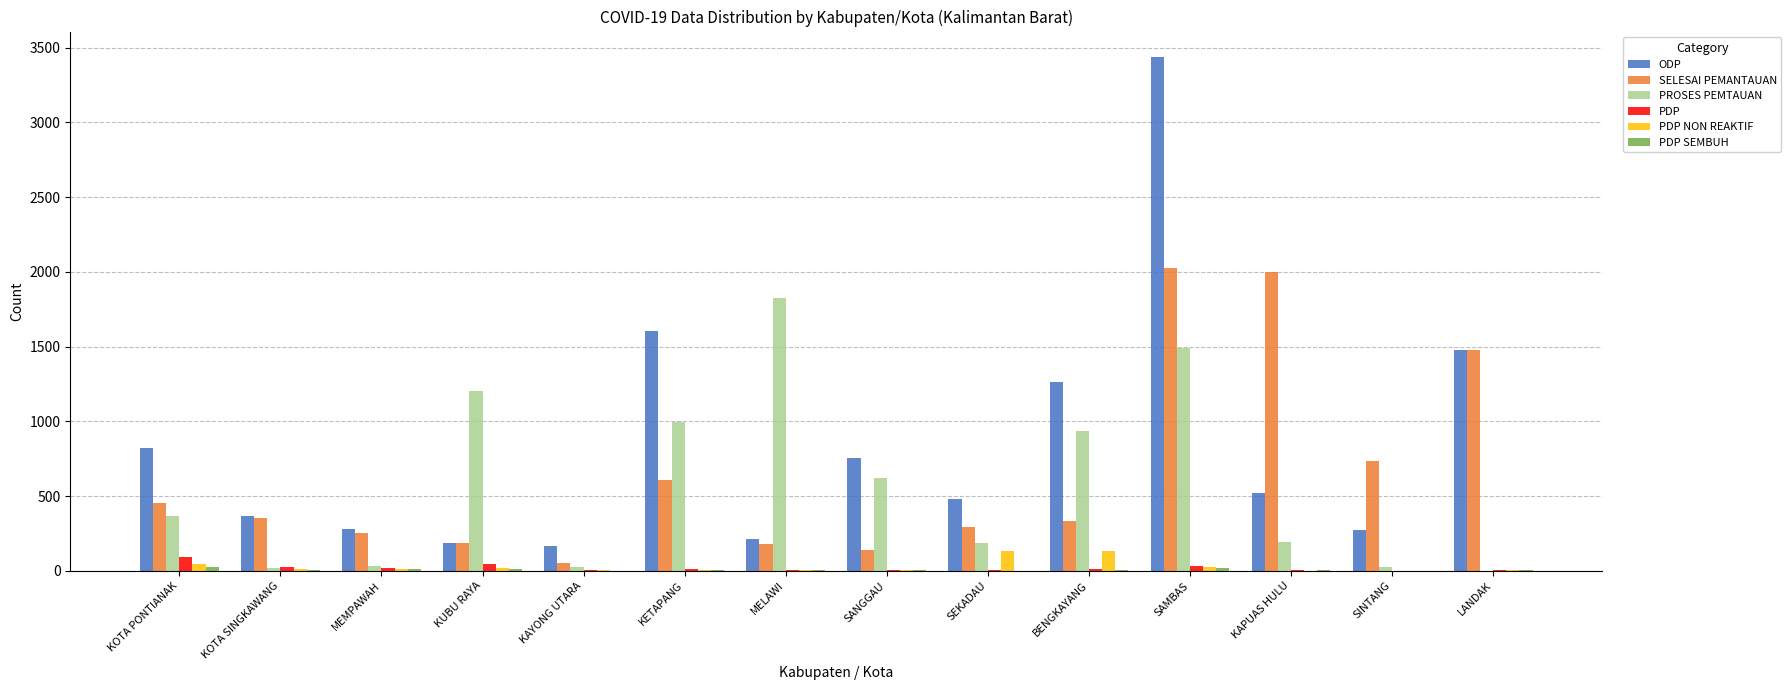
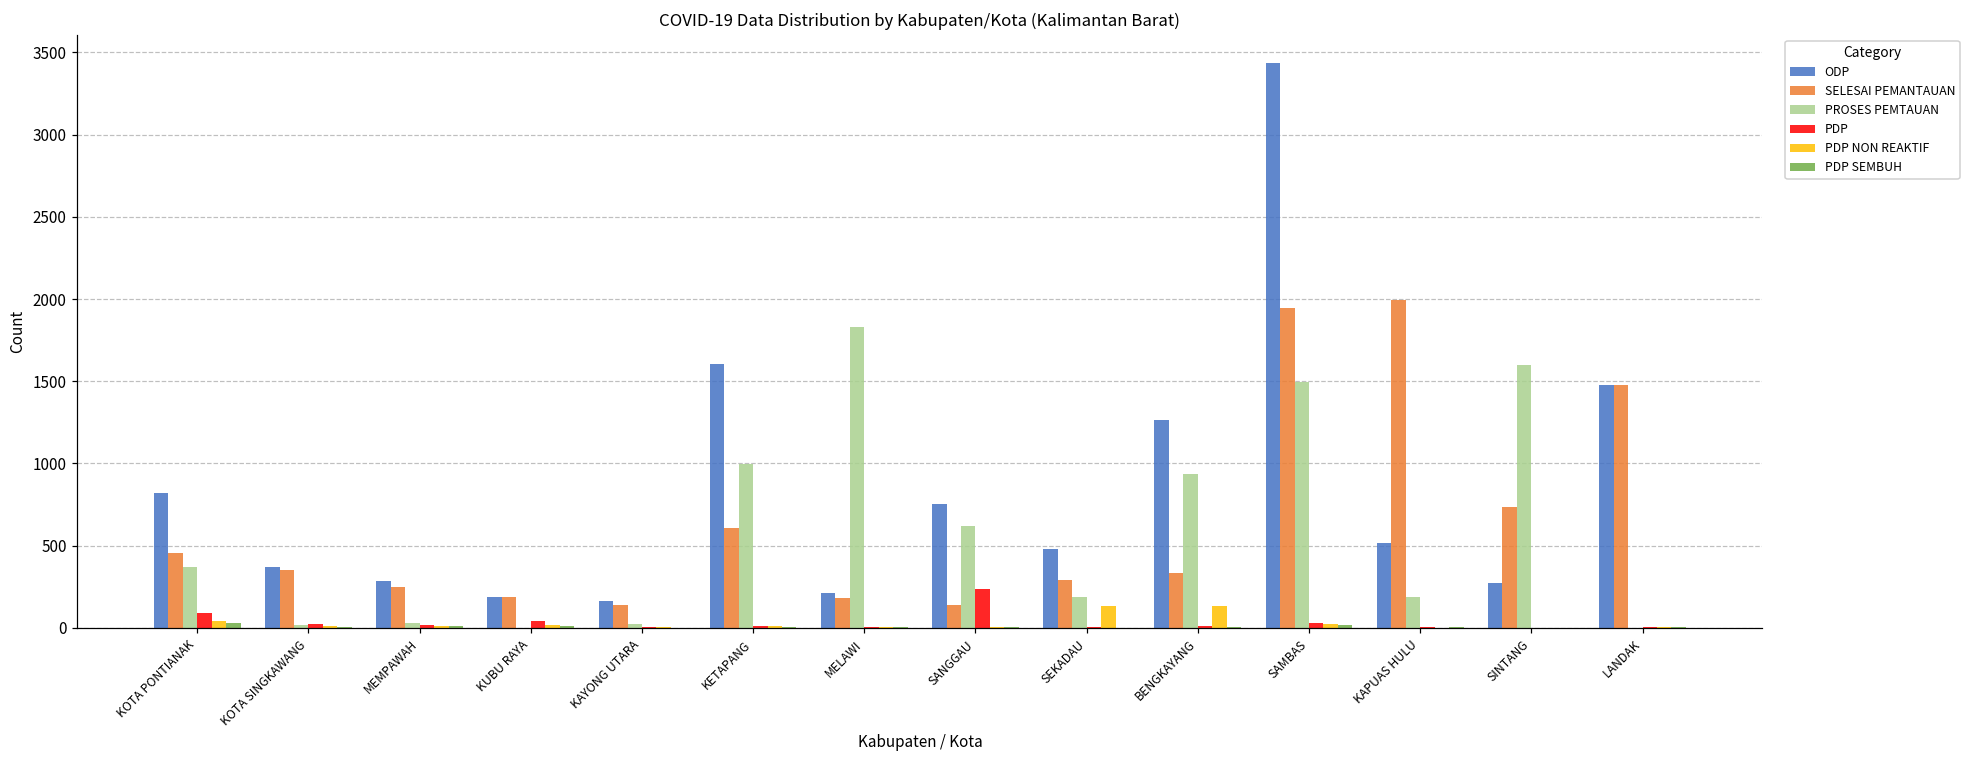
PROSES PEMTAUAN, KUBU RAYA: 1200 -> 0
SELESAI PEMANTAUAN, KAYONG UTARA: 50 -> 140
PDP, SANGGAU: 10 -> 240
SELESAI PEMANTAUAN, SAMBAS: 2030 -> 1940
PROSES PEMTAUAN, SINTANG: 20 -> 1600
